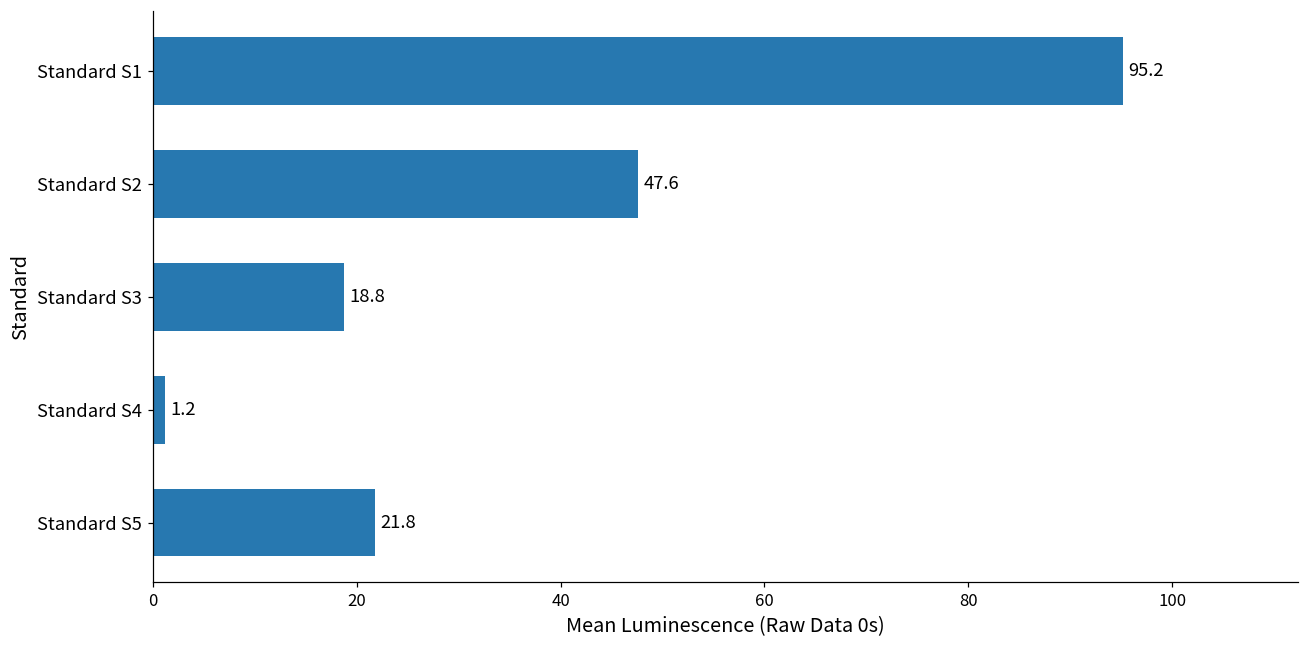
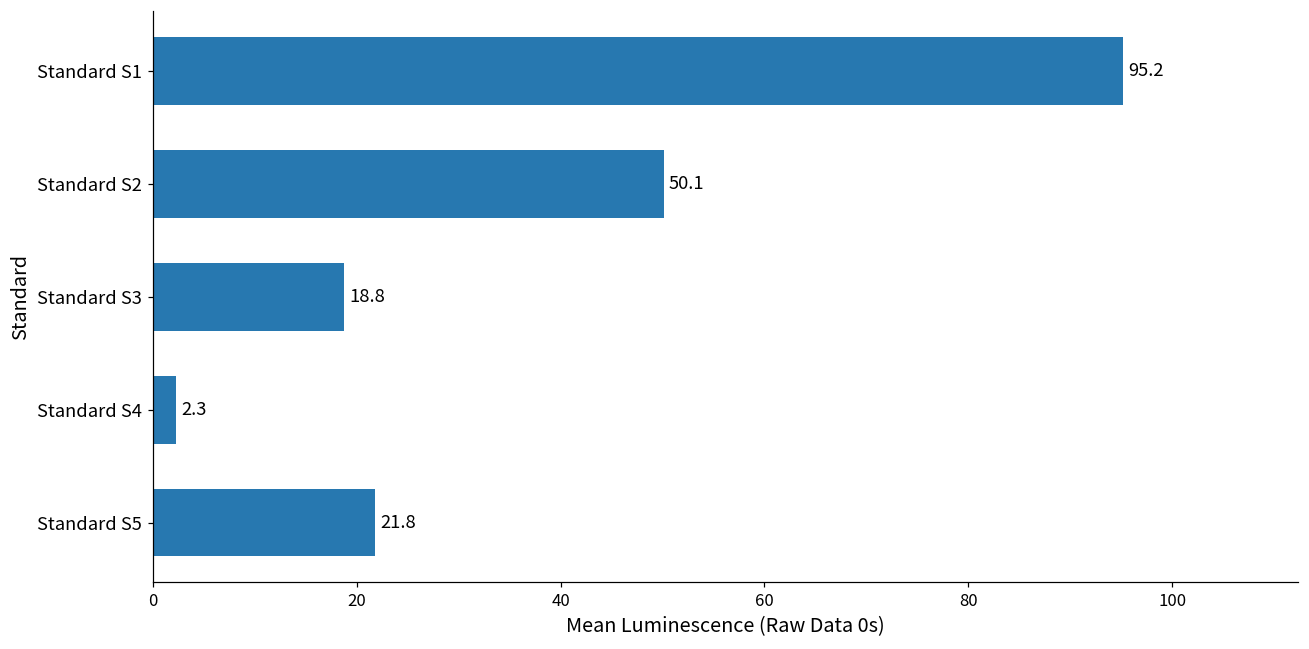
Standard S2: 47.6 -> 50.1
Standard S4: 1.2 -> 2.3
